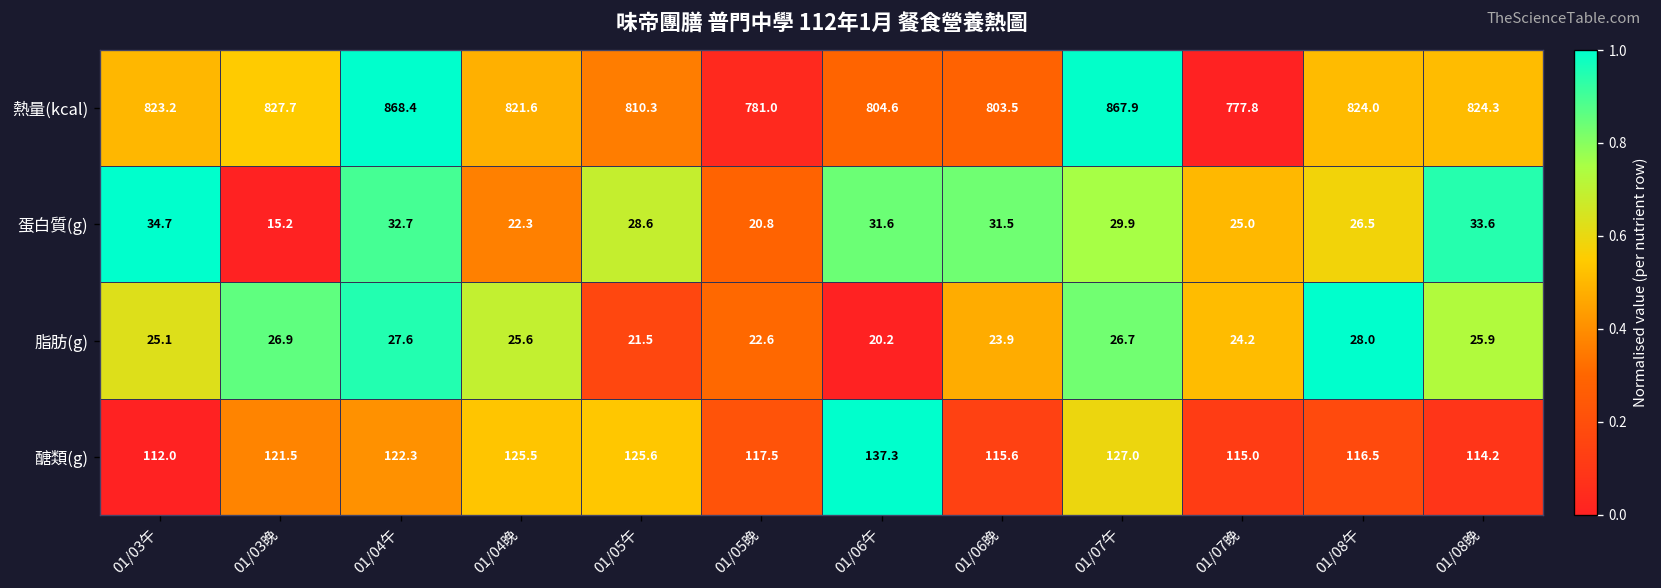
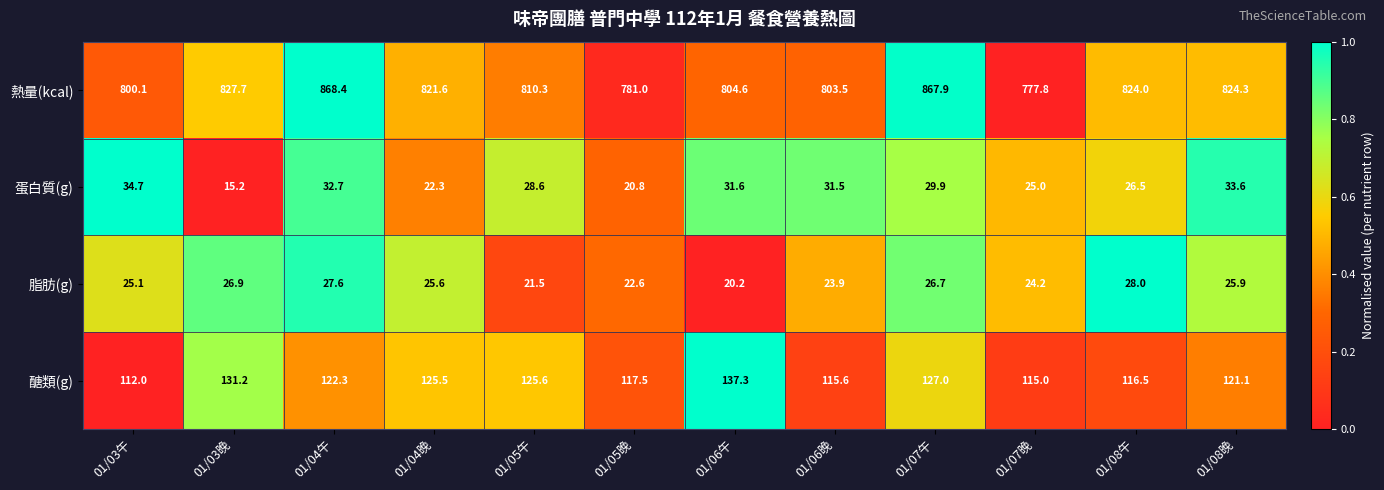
熱量(kcal), 01/03午: 823.2 -> 800.1
醣類(g), 01/03晚: 121.5 -> 131.2
醣類(g), 01/08晚: 114.2 -> 121.1
